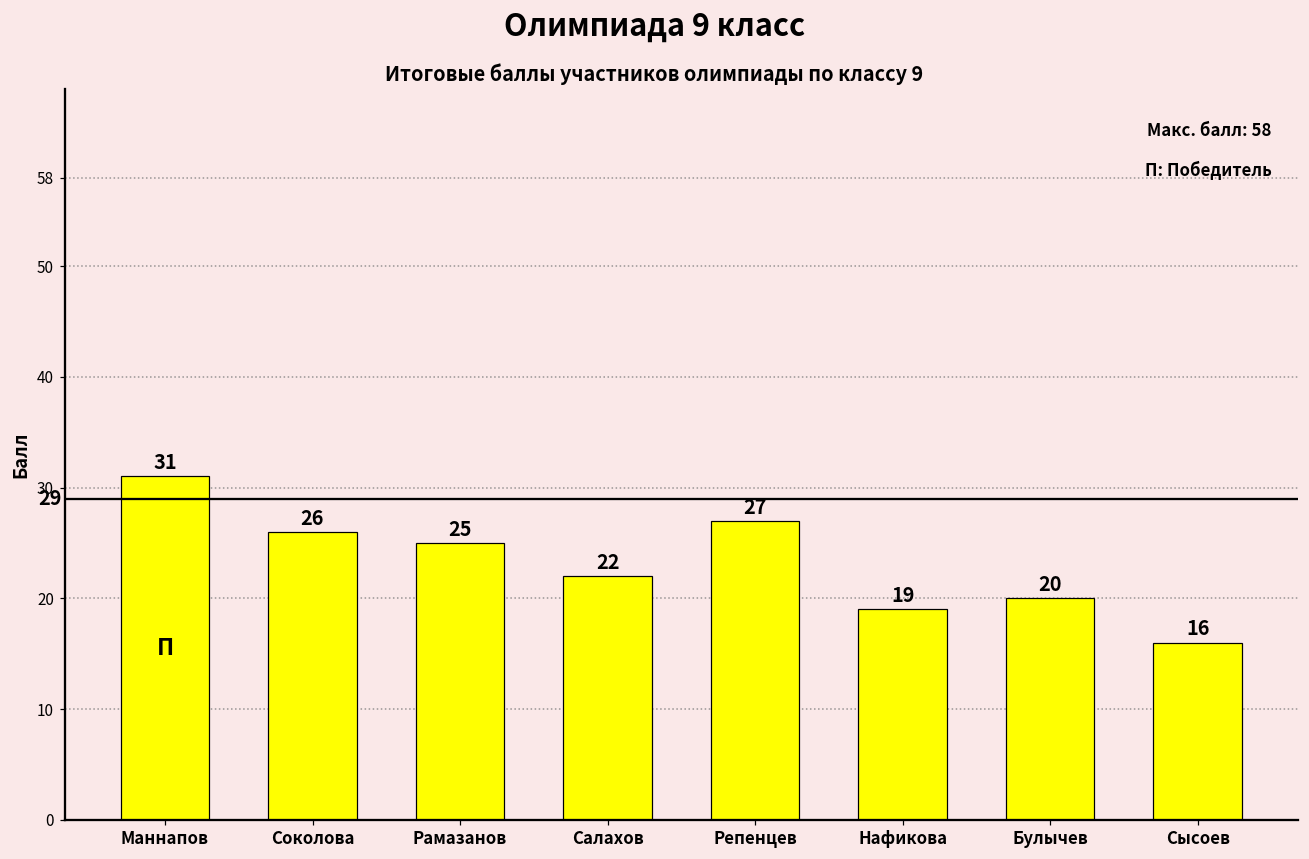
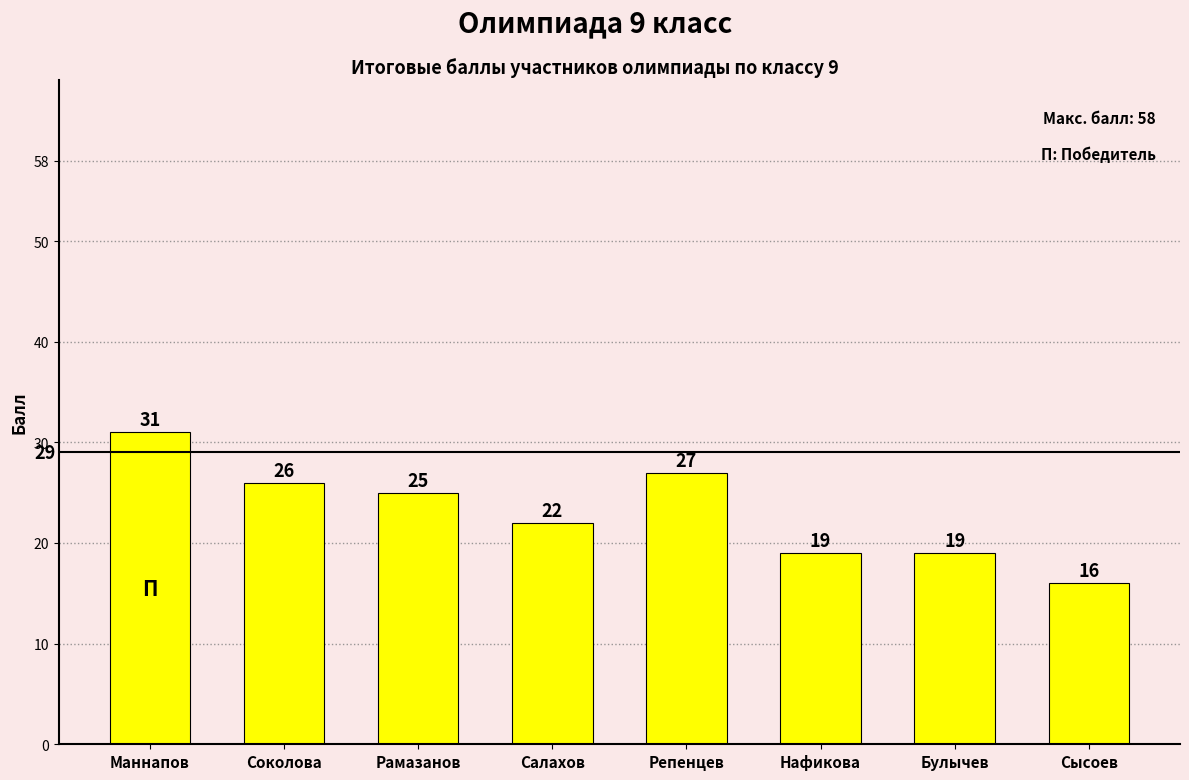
Булычев: 20 -> 19
